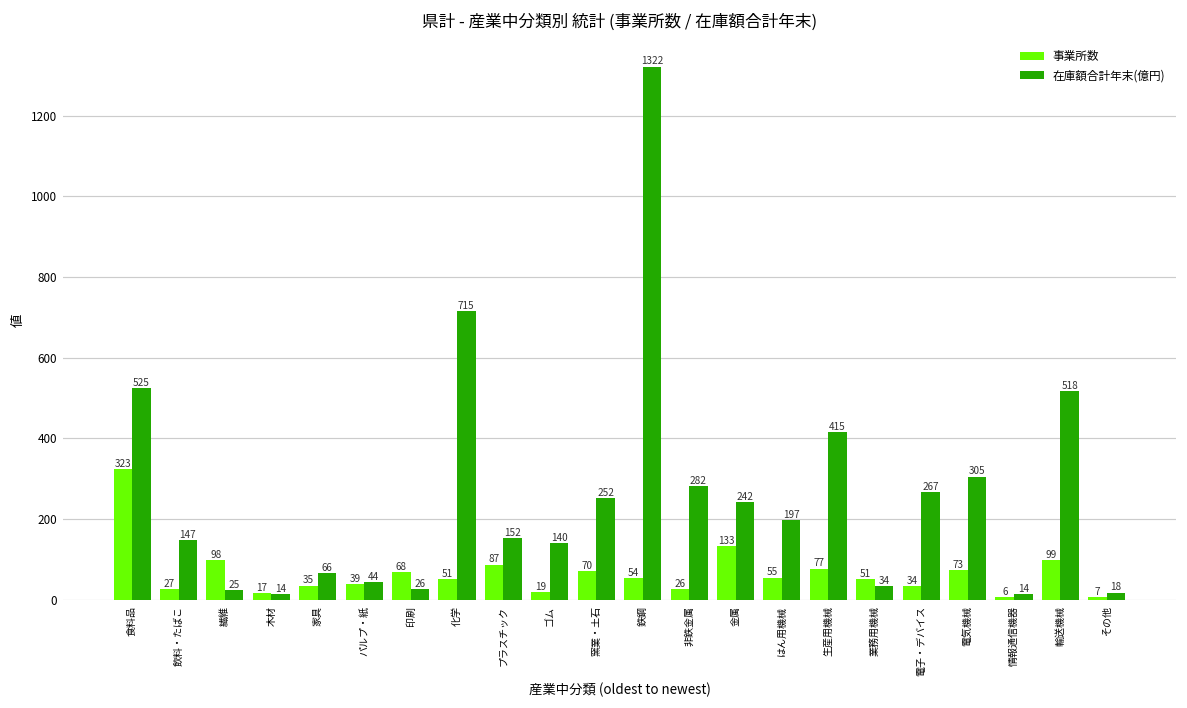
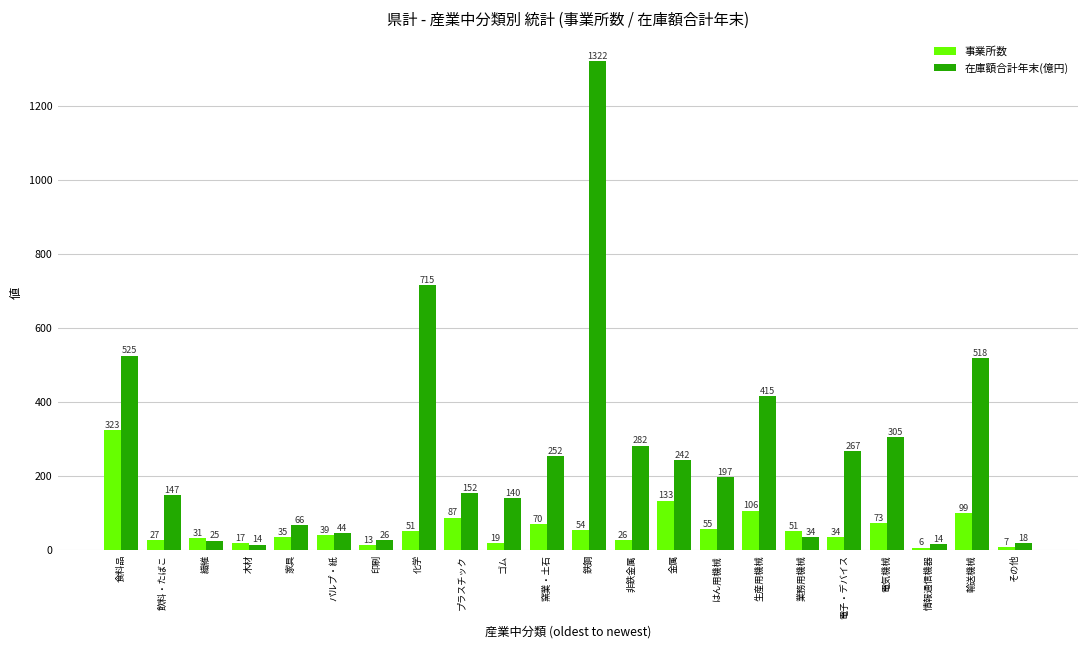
事業所数, 繊維: 98 -> 31
事業所数, 印刷: 68 -> 13
事業所数, 生産用機械: 77 -> 106
